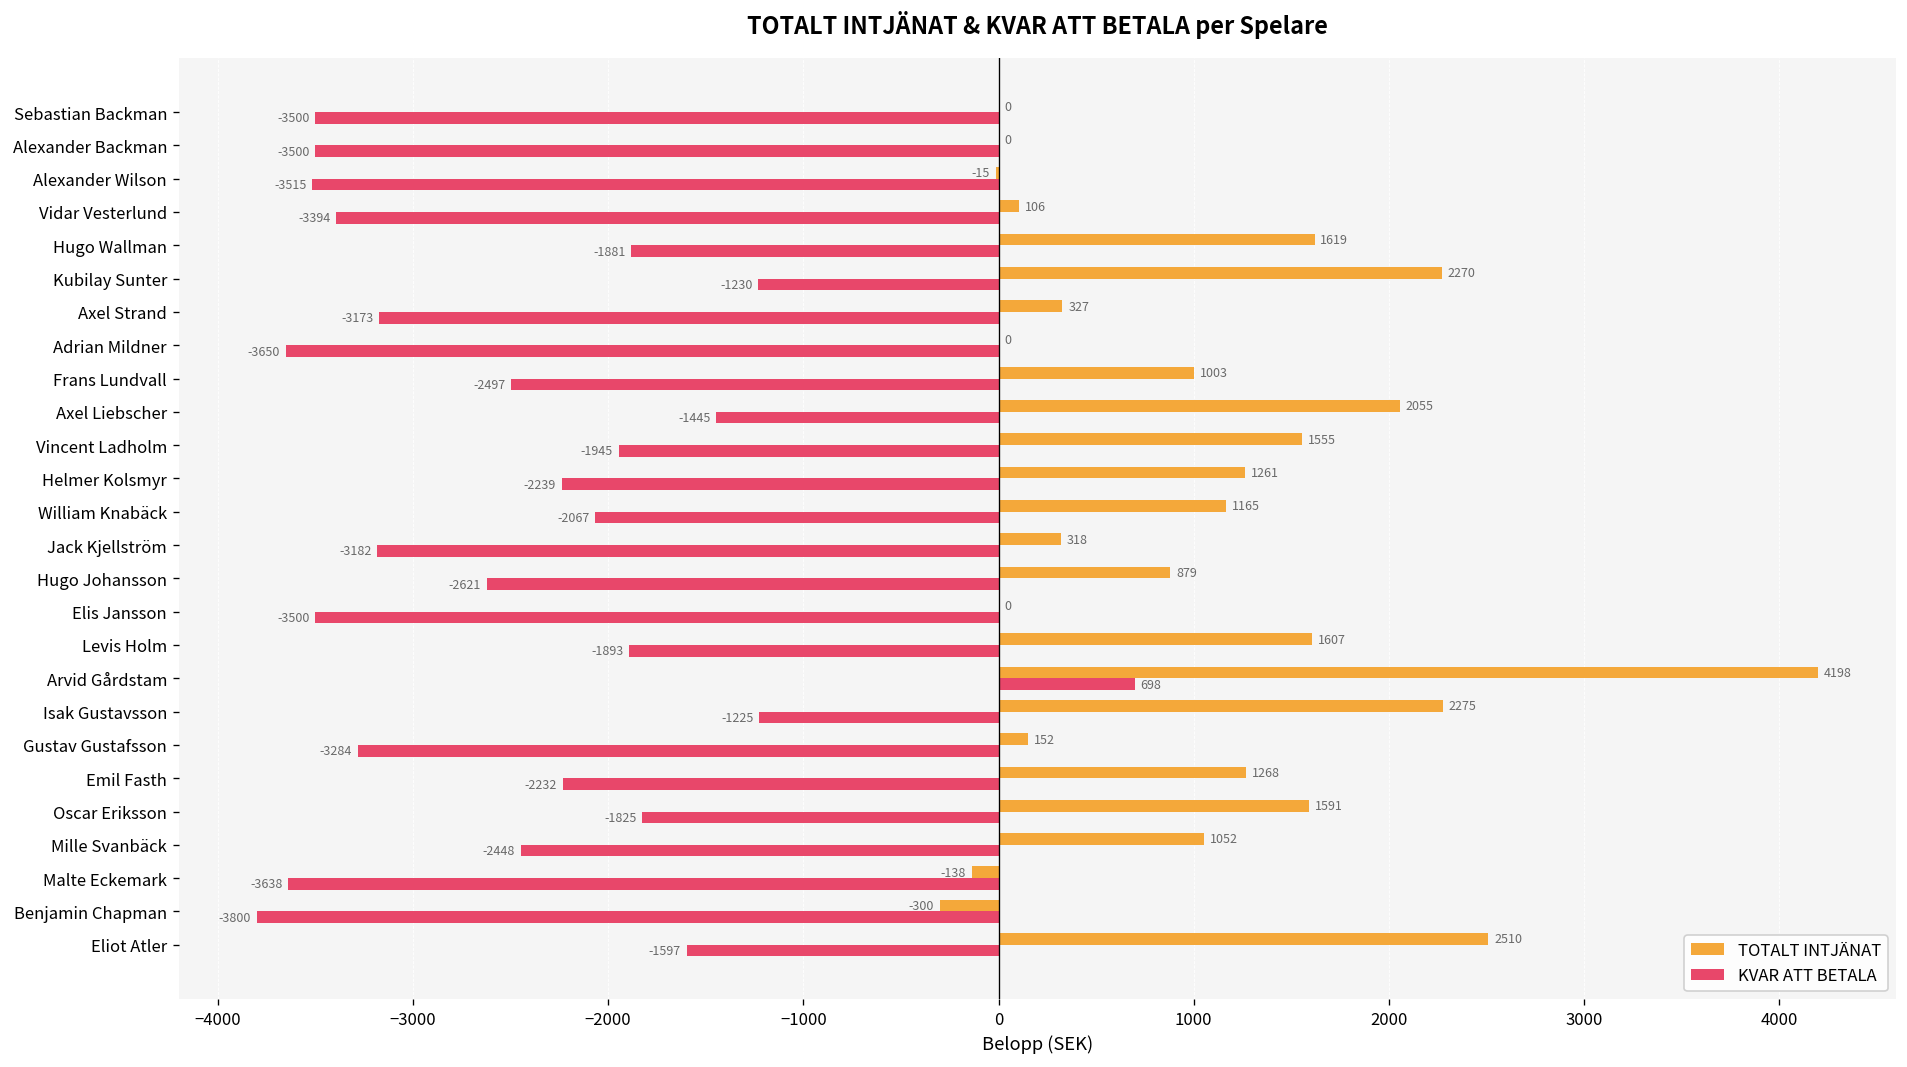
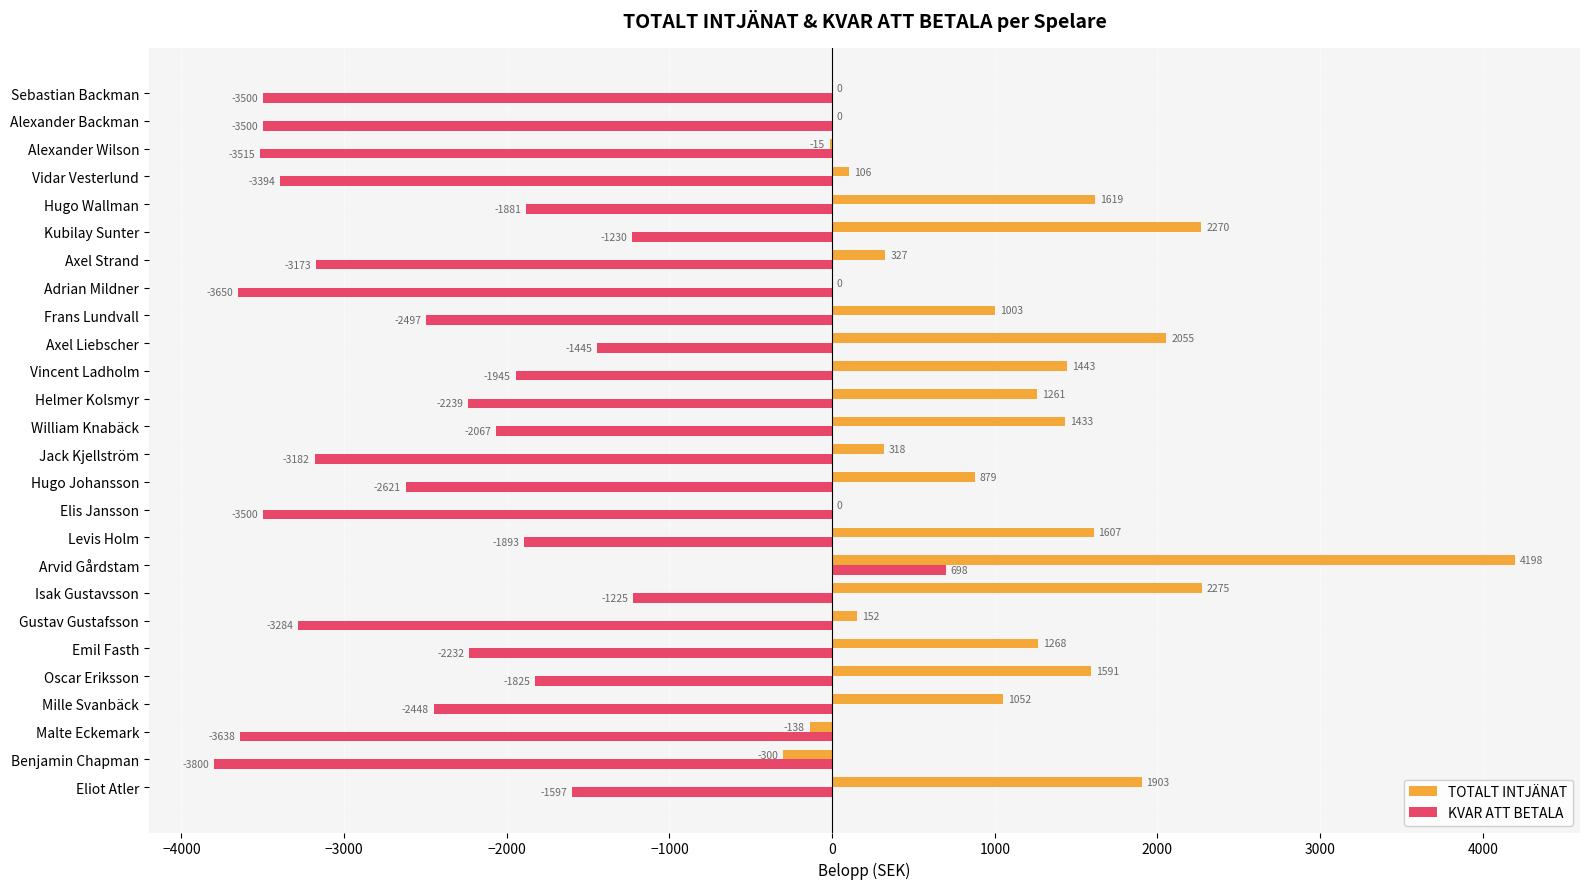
TOTALT INTJÄNAT, Vincent Ladholm: 1555 -> 1443
TOTALT INTJÄNAT, William Knabäck: 1165 -> 1433
TOTALT INTJÄNAT, Eliot Atler: 2510 -> 1903
